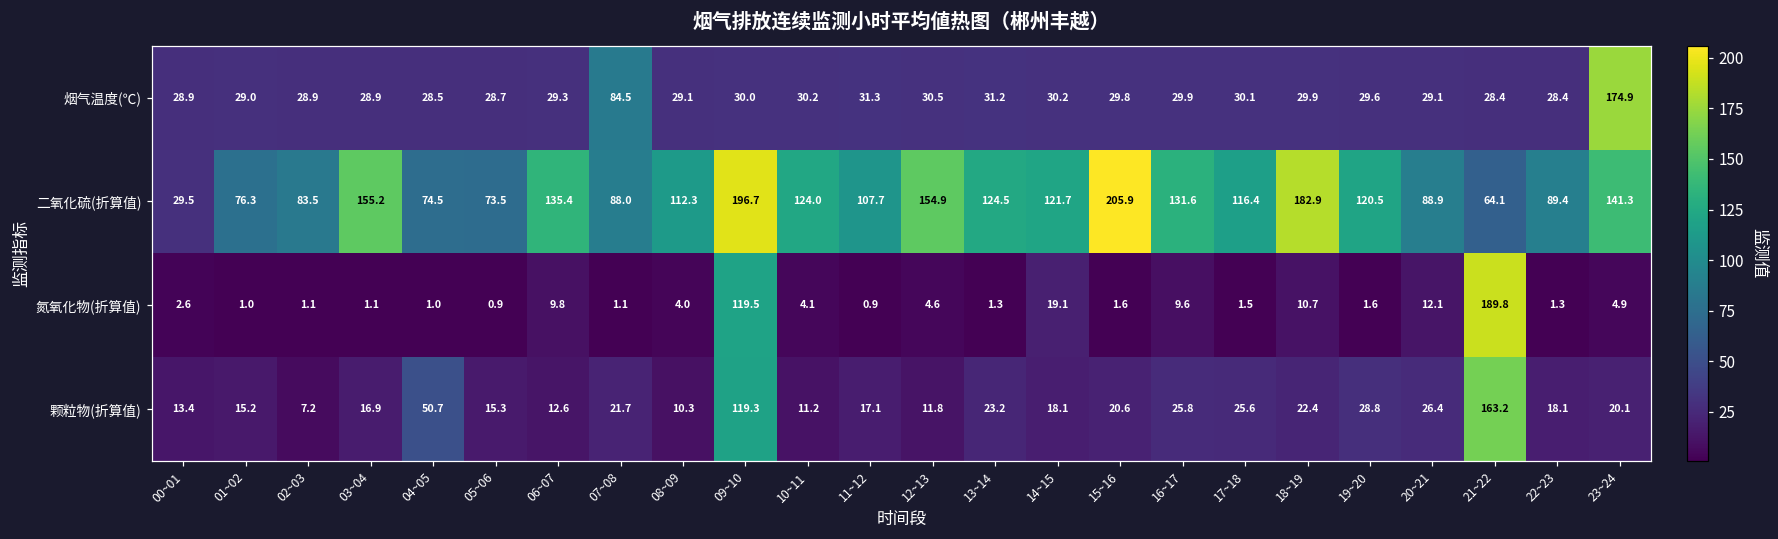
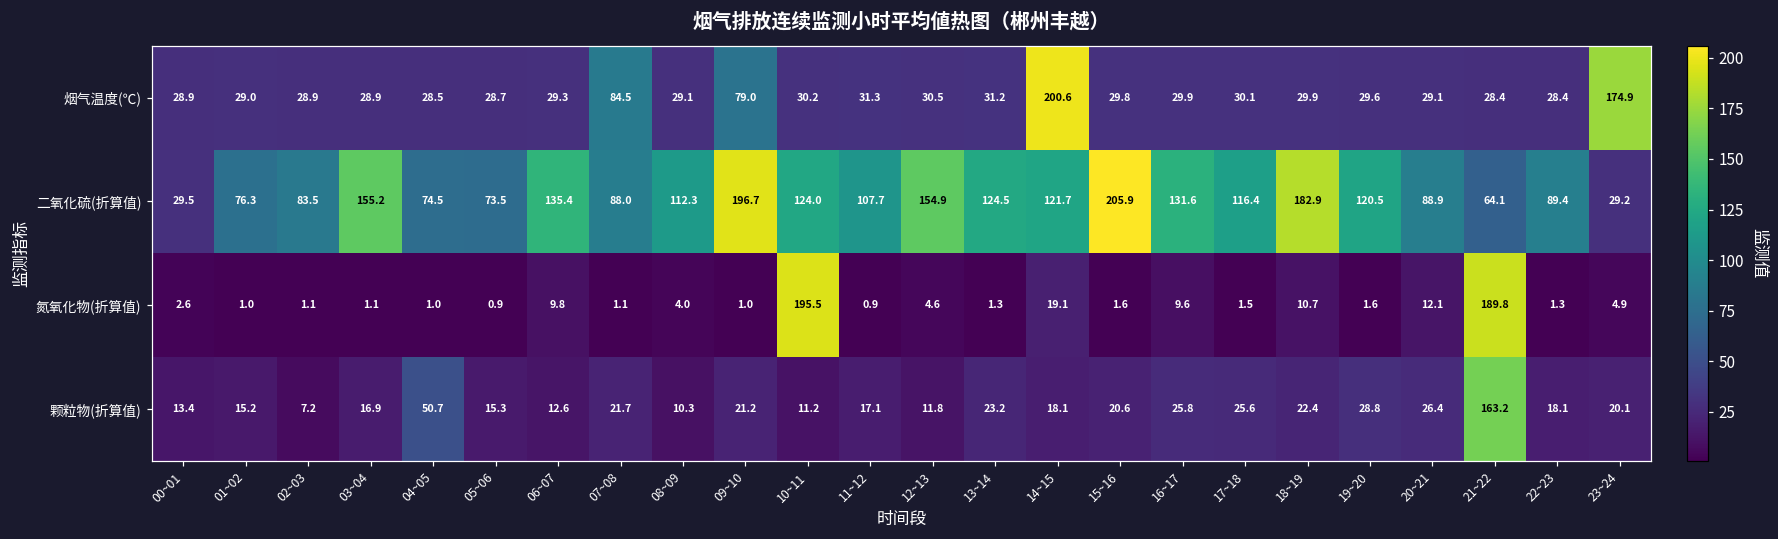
烟气温度(℃), 09~10: 30.0 -> 79.0
烟气温度(℃), 14~15: 30.2 -> 200.6
二氧化硫(折算值), 23~24: 141.3 -> 29.2
氮氧化物(折算值), 09~10: 119.5 -> 1.0
氮氧化物(折算值), 10~11: 4.1 -> 195.5
颗粒物(折算值), 09~10: 119.3 -> 21.2
